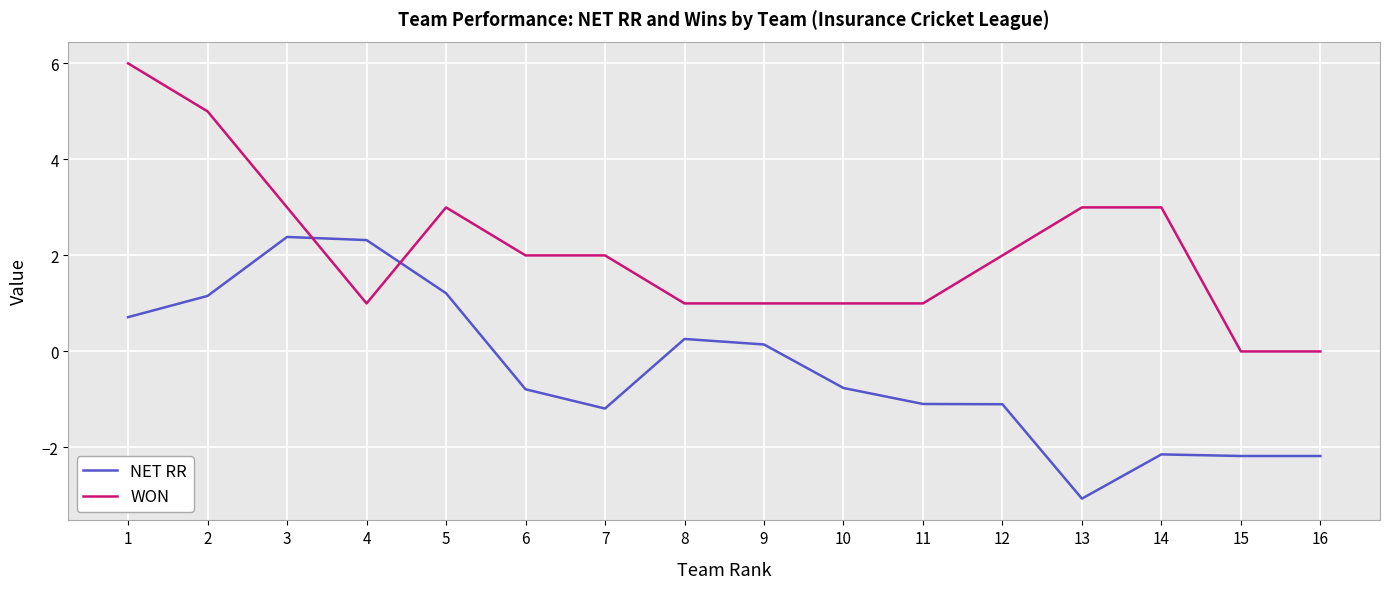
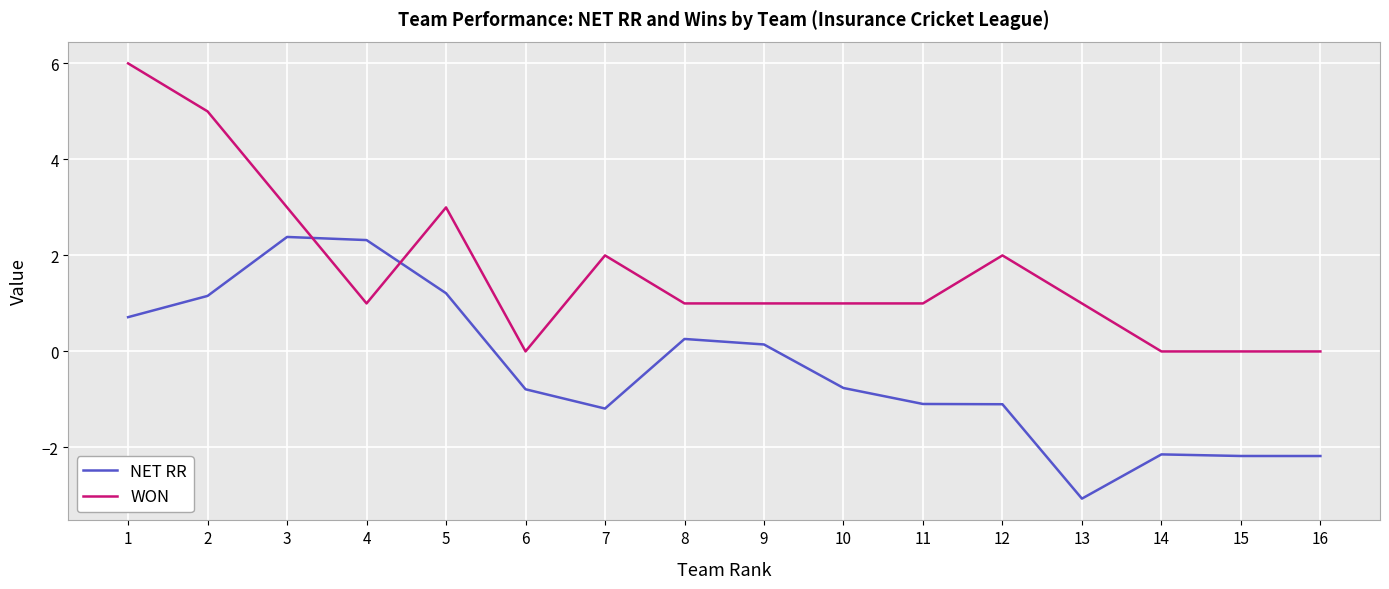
WON, 6: 2 -> 0
WON, 13: 3 -> 1
WON, 14: 3 -> 0
